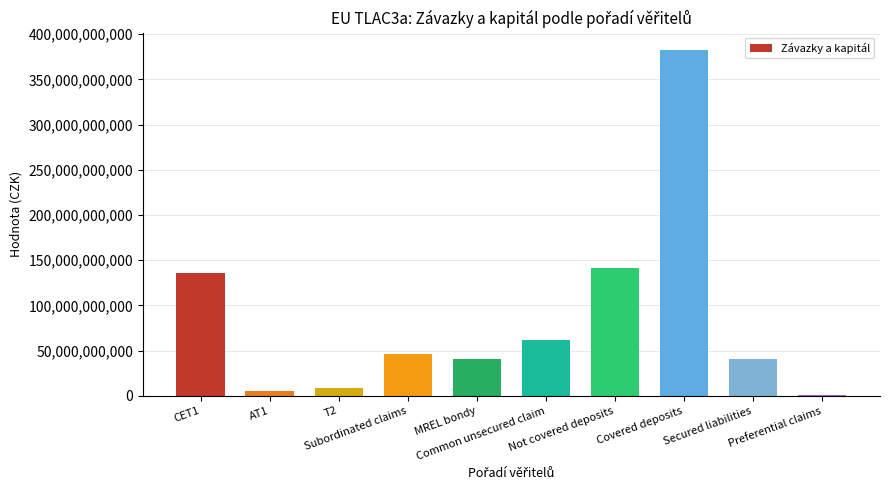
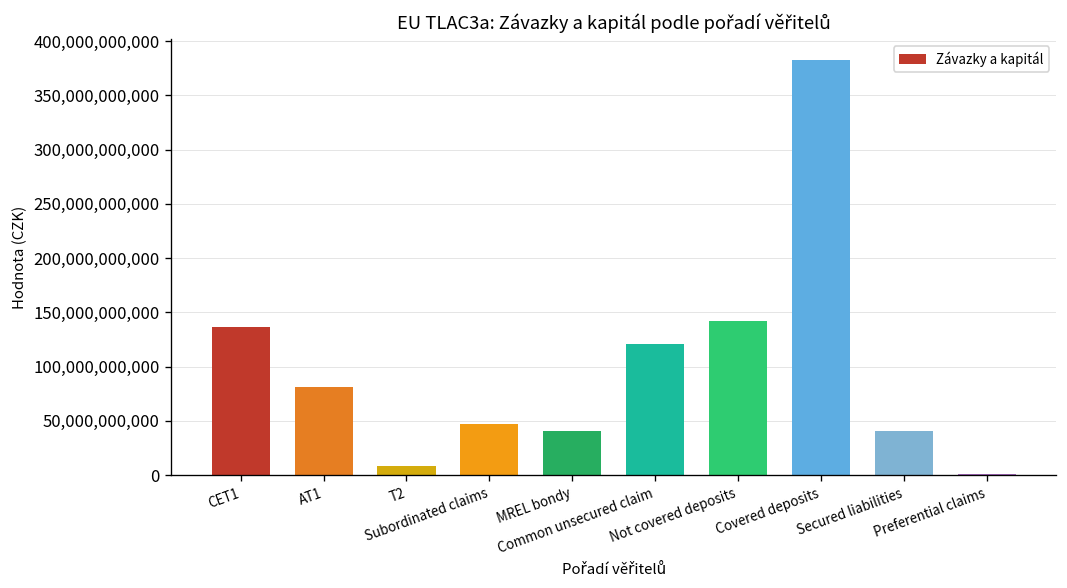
AT1: 0 -> 80,000,000,000
Common unsecured claim: 60,000,000,000 -> 120,000,000,000
